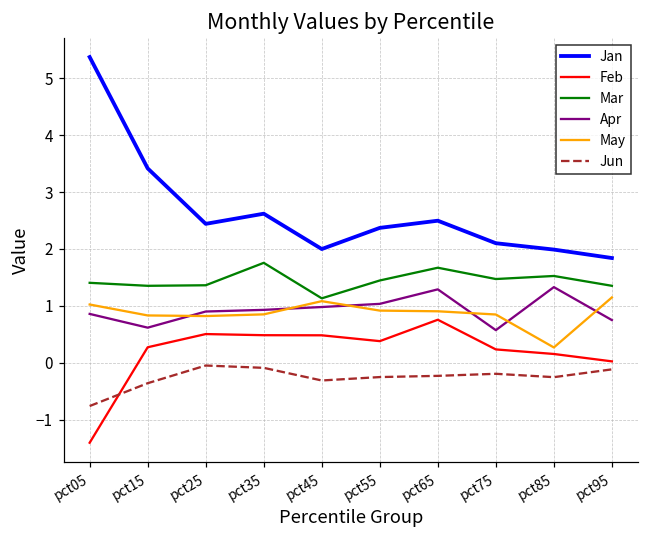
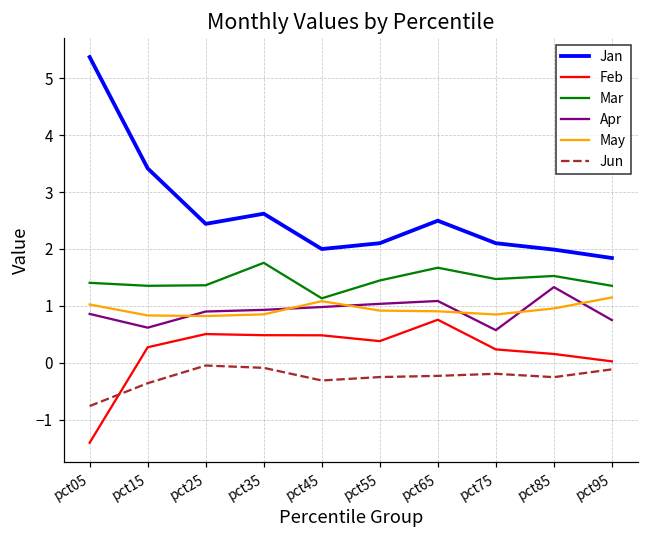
Jan, pct55: 2.4 -> 2.1
Apr, pct65: 1.3 -> 1.1
May, pct85: 0.3 -> 1.0
